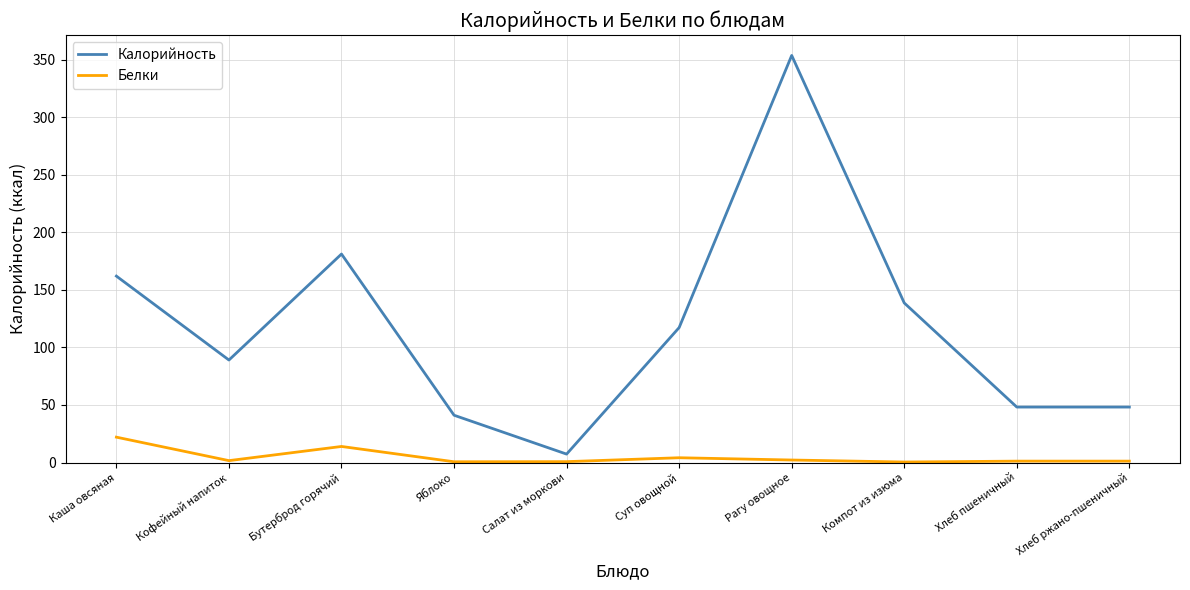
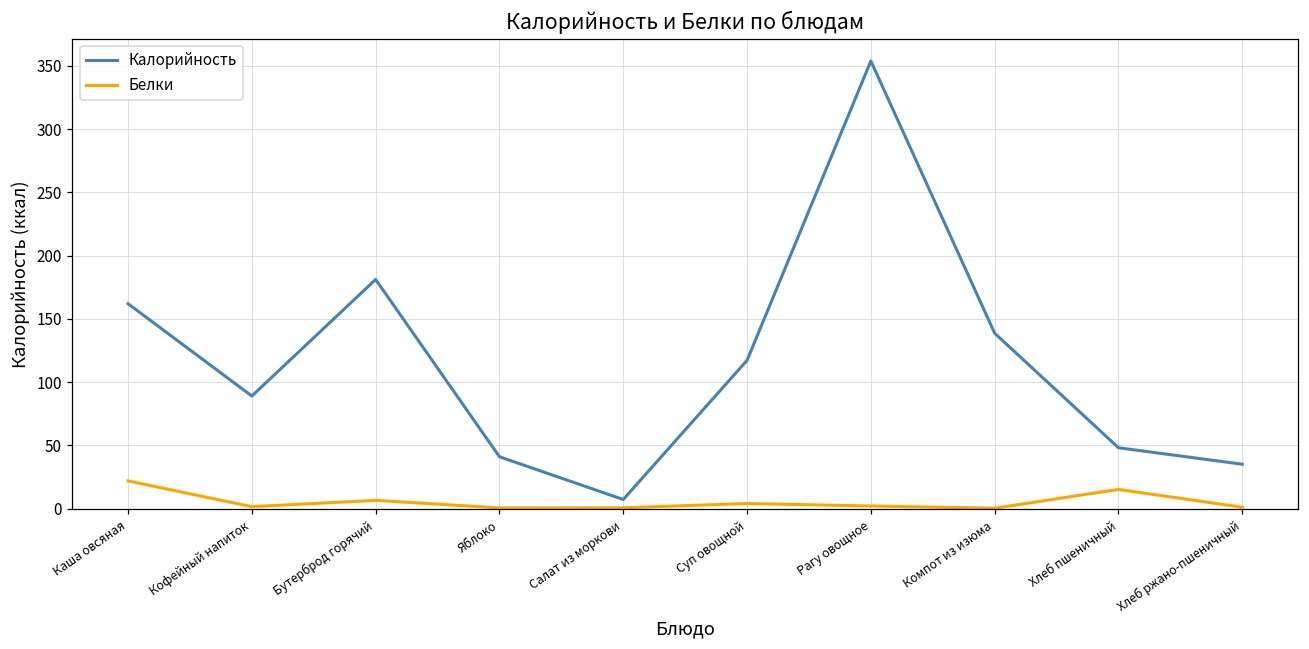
Белки, Бутерброд горячий: 14 -> 7
Белки, Хлеб пшеничный: 1 -> 15
Калорийность, Хлеб ржано-пшеничный: 48 -> 35
